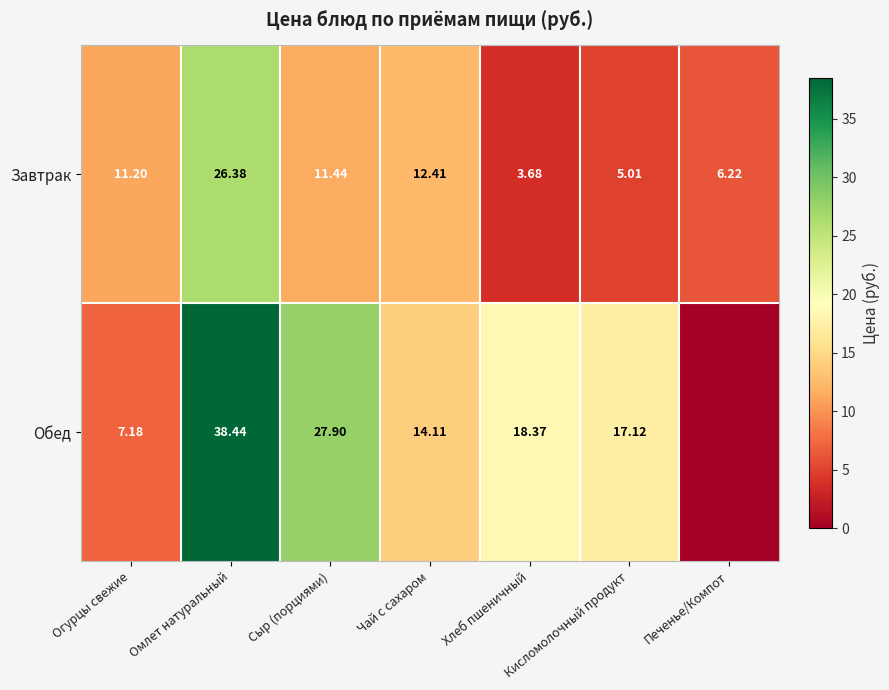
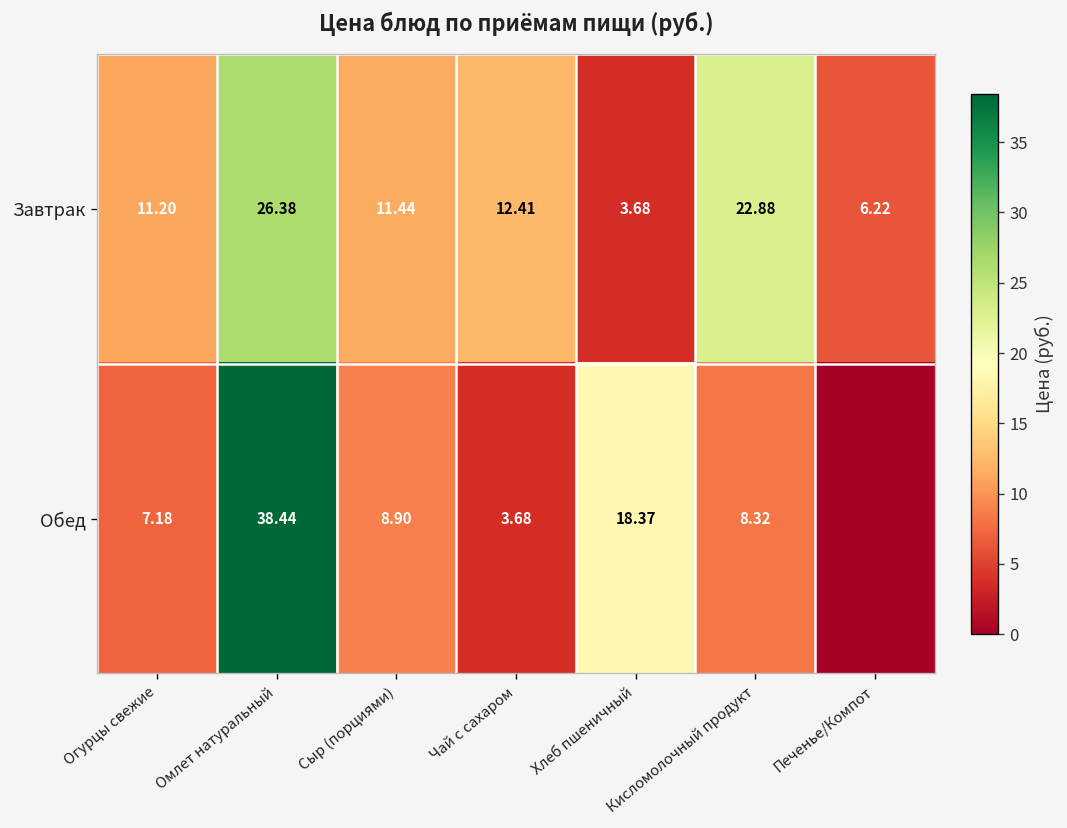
Завтрак, Кисломолочный продукт: 5.01 -> 22.88
Обед, Сыр (порциями): 27.90 -> 8.90
Обед, Чай с сахаром: 14.11 -> 3.68
Обед, Кисломолочный продукт: 17.12 -> 8.32
